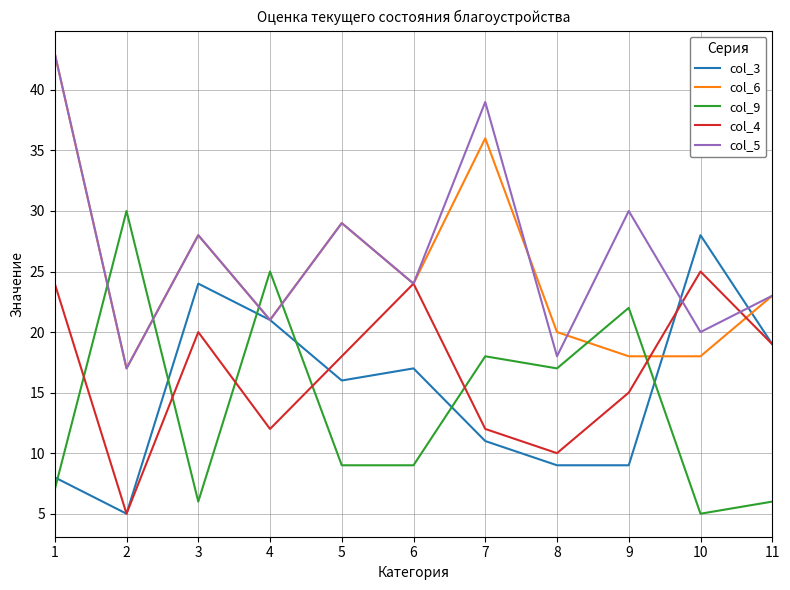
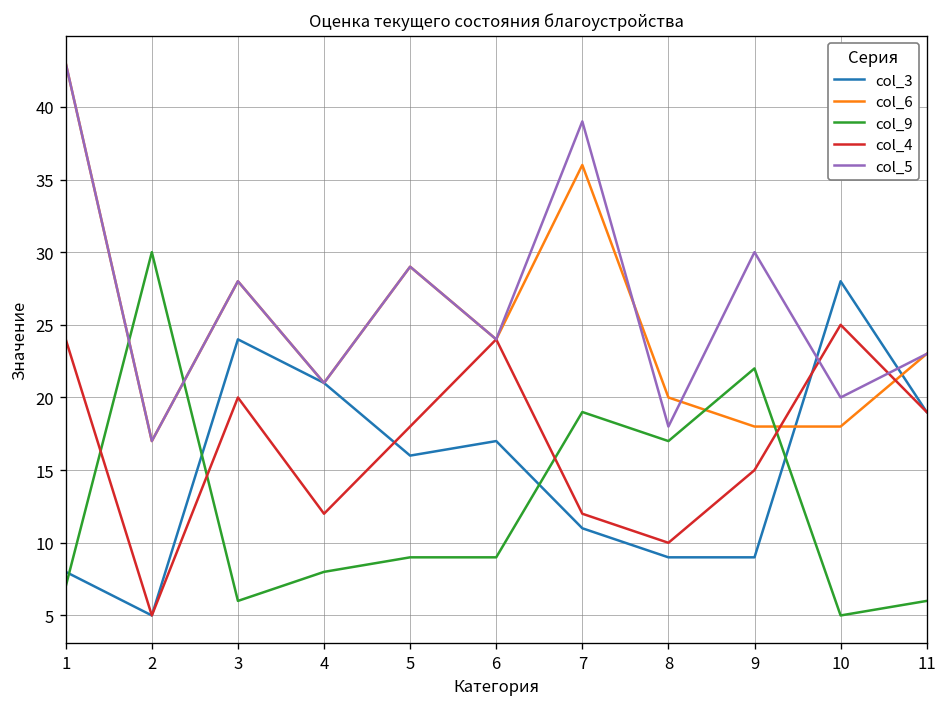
col_9, 4: 25 -> 8
col_9, 7: 18 -> 19
